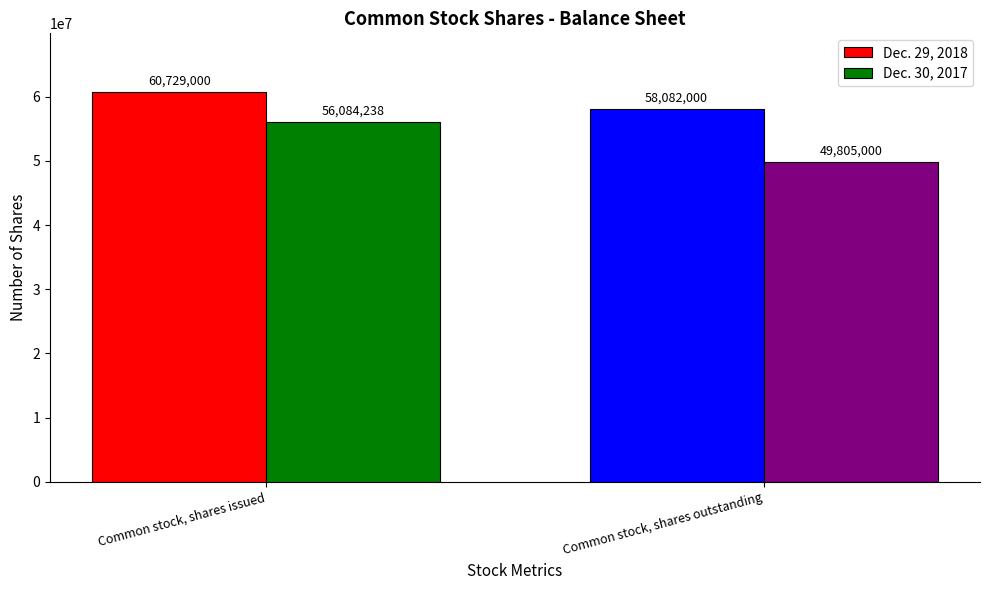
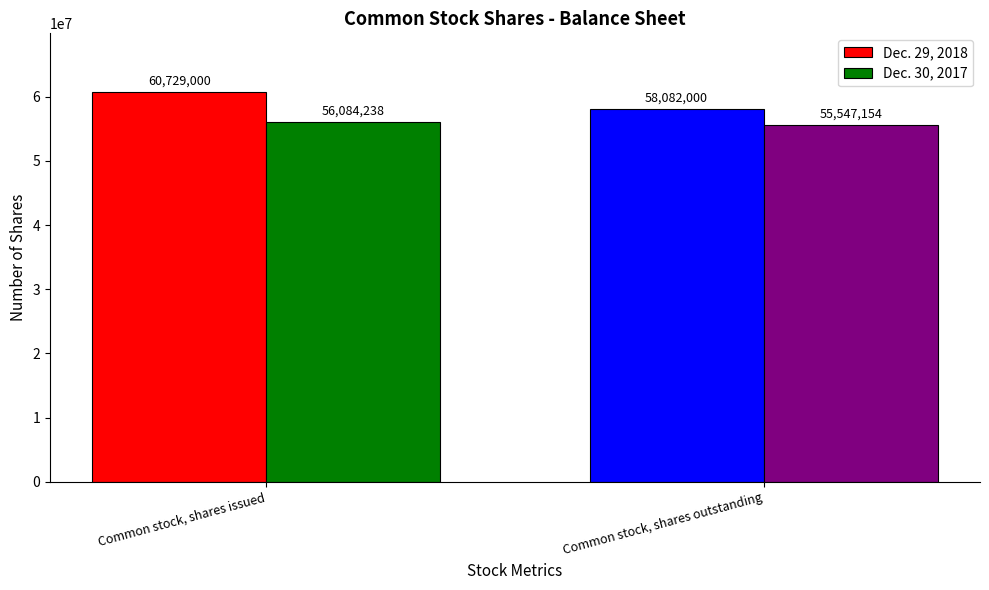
Dec. 30, 2017, Common stock, shares outstanding: 49,805,000 -> 55,547,154
